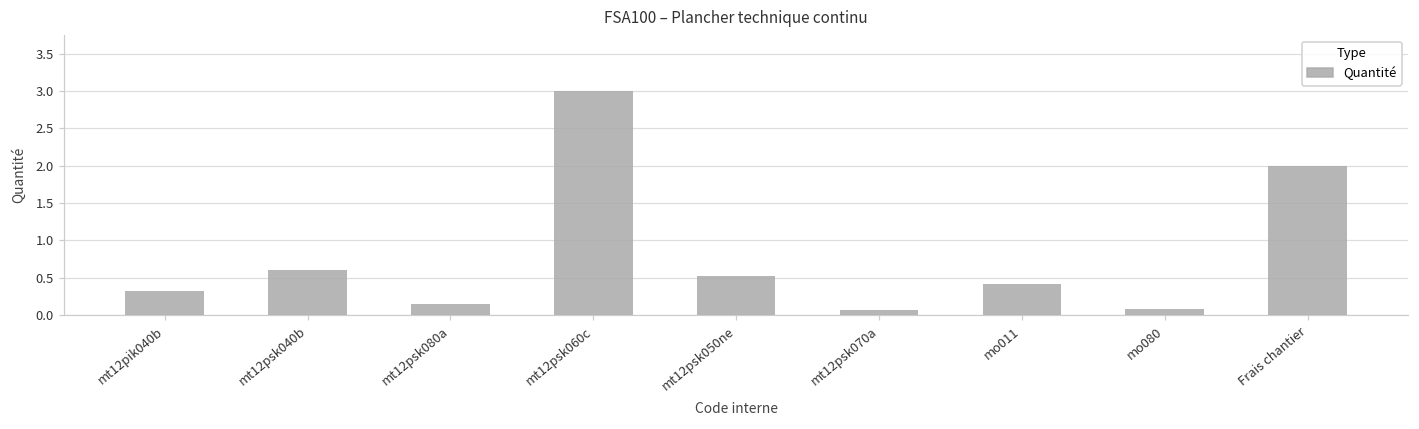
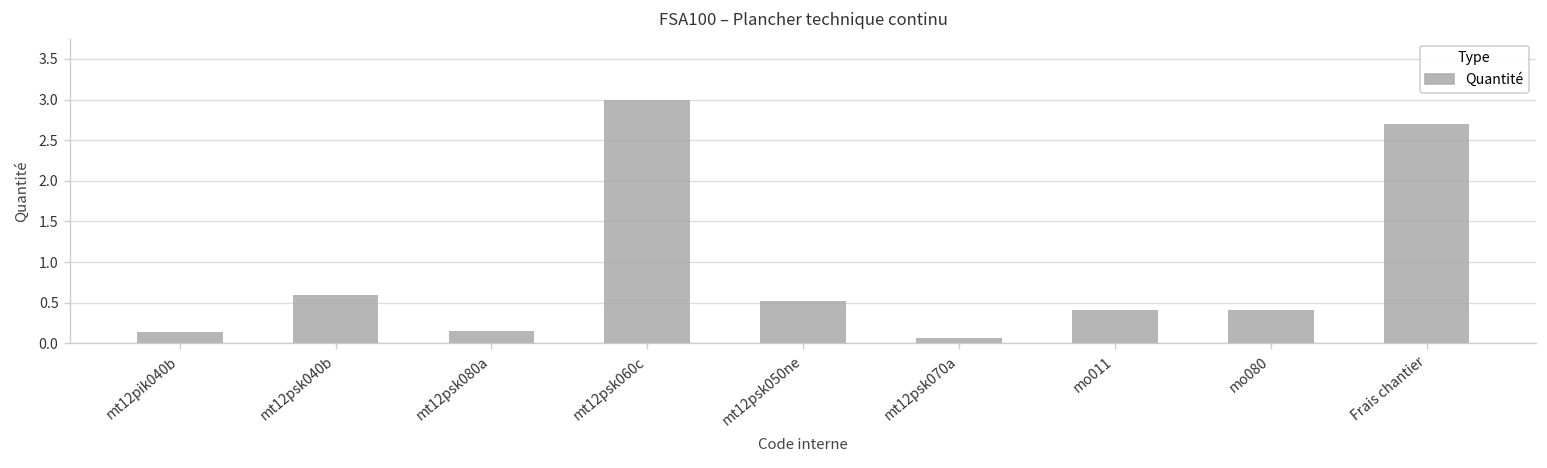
mt12pik040b: 0.3 -> 0.1
mo080: 0.1 -> 0.4
Frais chantier: 2.0 -> 2.7
